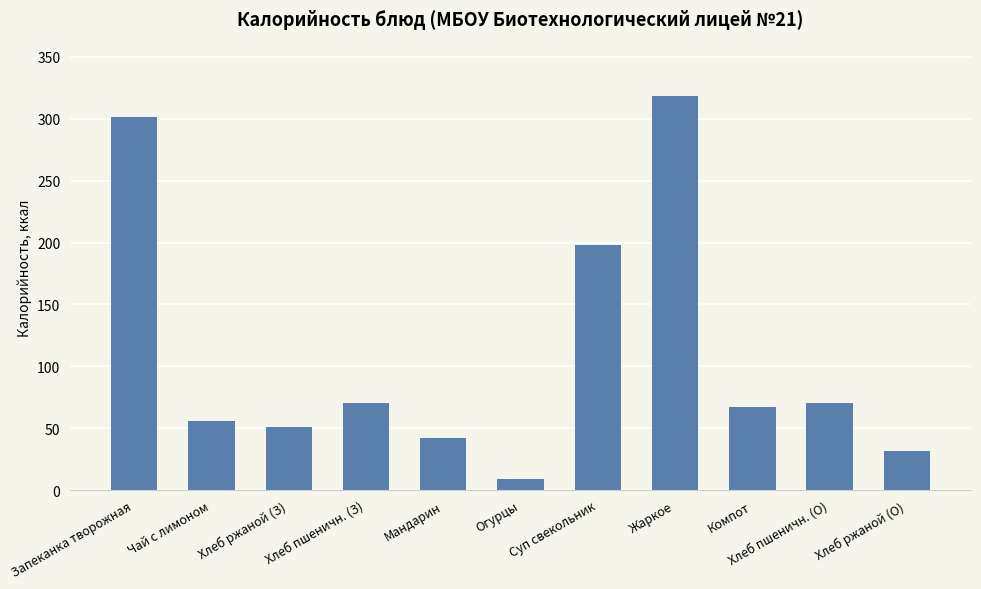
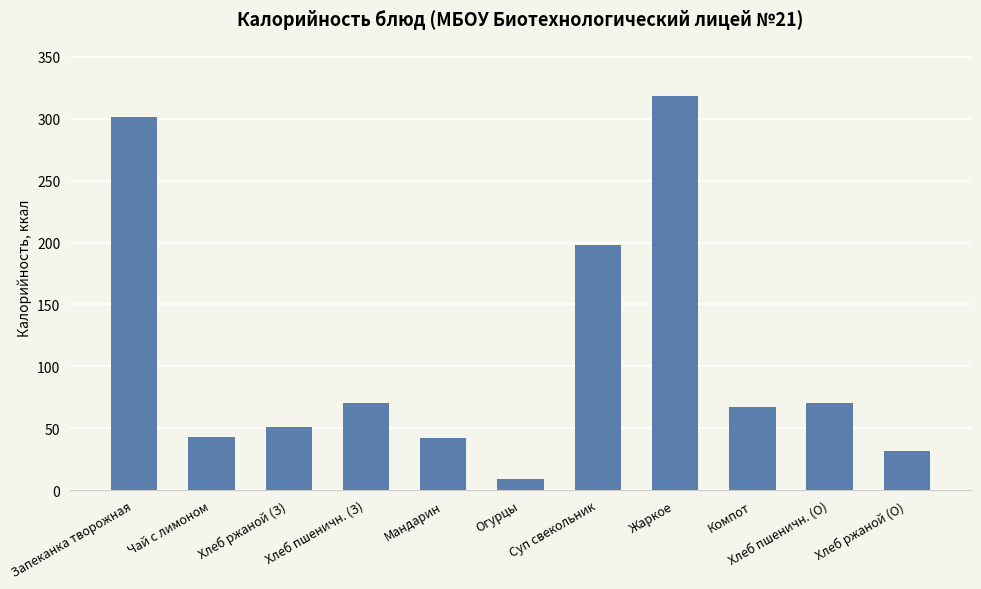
Чай с лимоном: 56 -> 43
